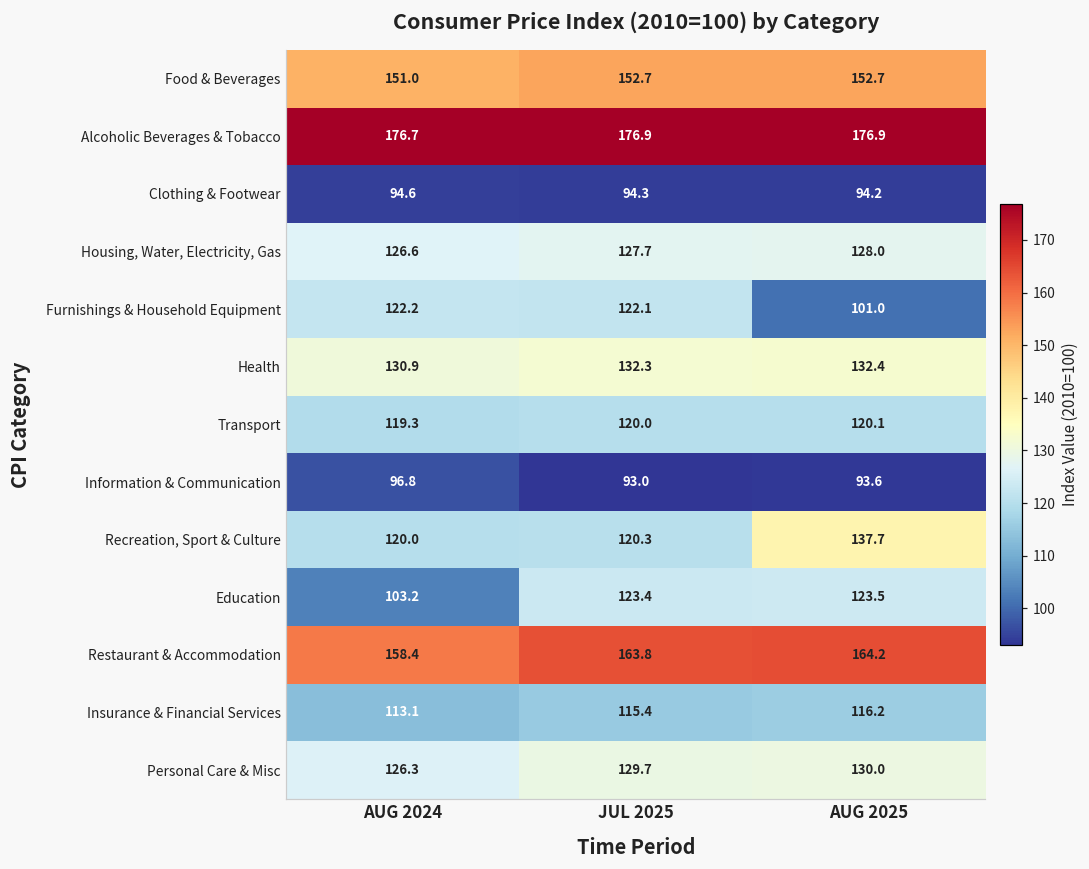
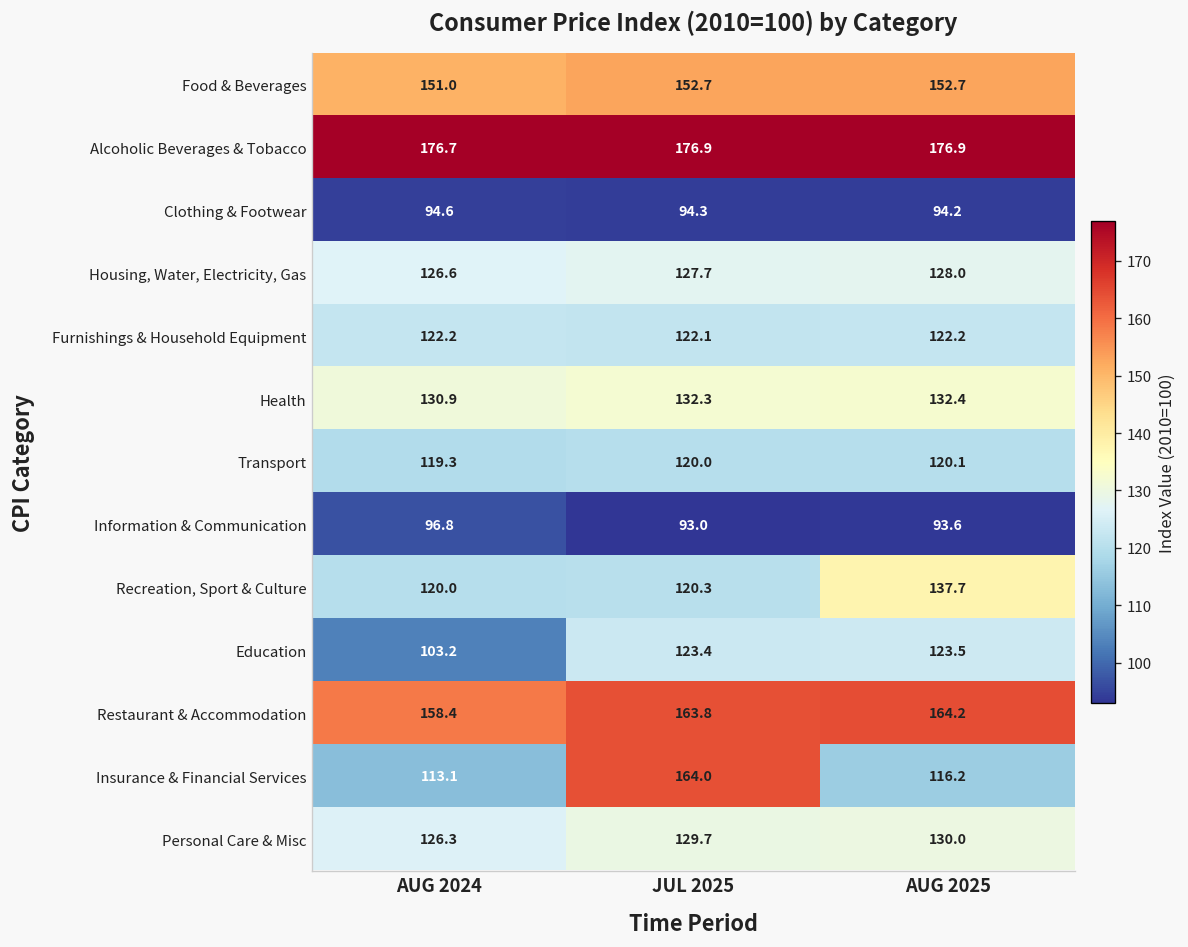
Furnishings & Household Equipment, AUG 2025: 101.0 -> 122.2
Insurance & Financial Services, JUL 2025: 115.4 -> 164.0
